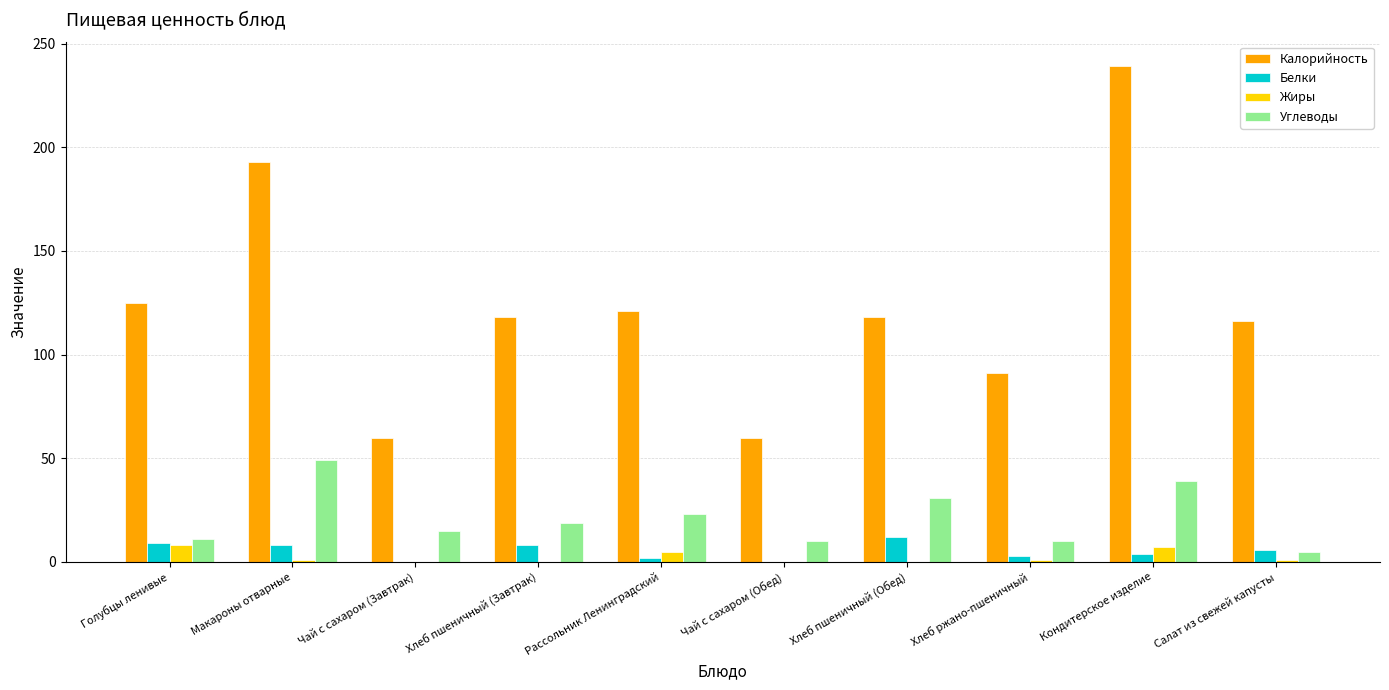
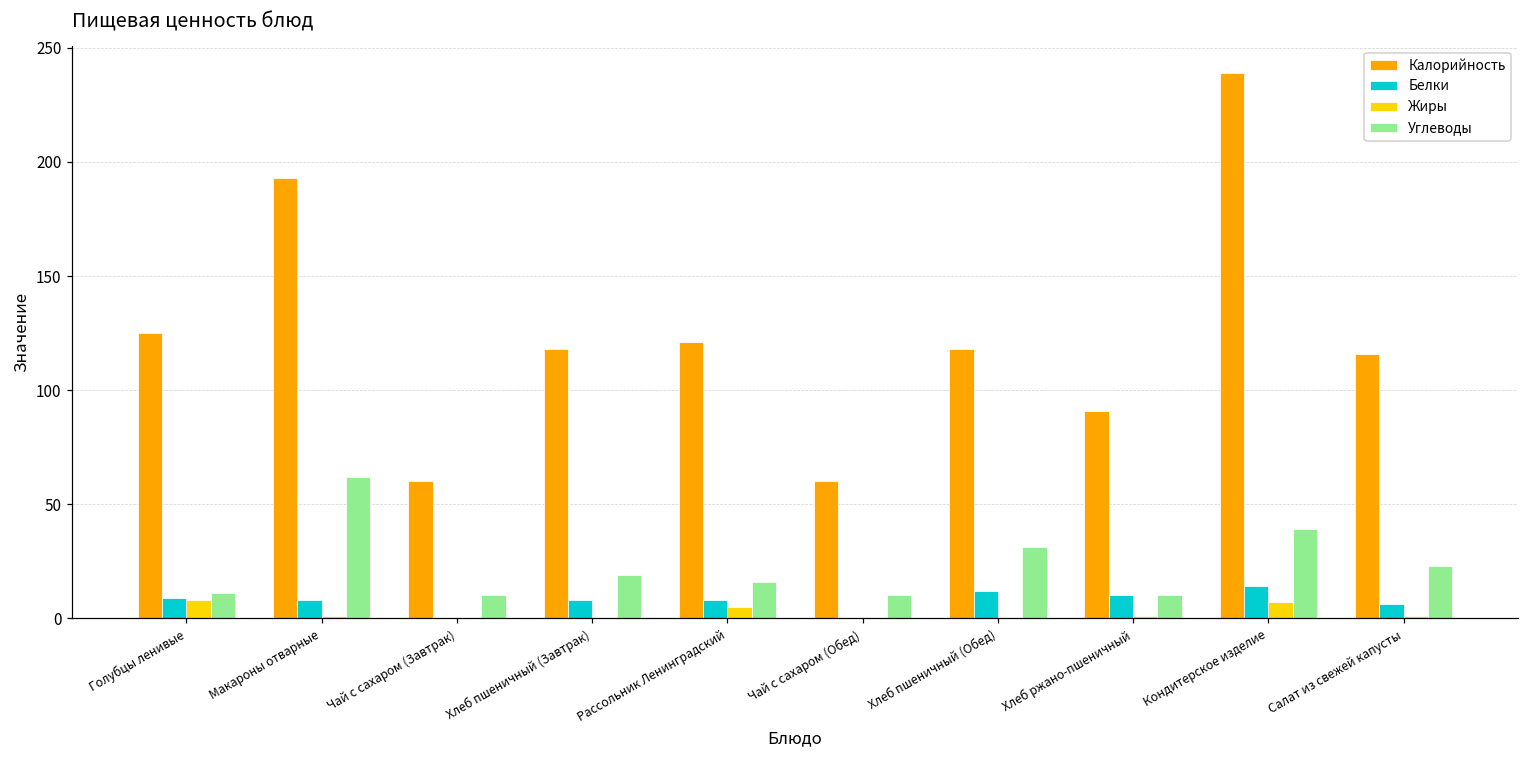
Углеводы, Макароны отварные: 49 -> 62
Углеводы, Чай с сахаром (Завтрак): 15 -> 10
Белки, Рассольник Ленинградский: 2 -> 8
Углеводы, Рассольник Ленинградский: 23 -> 16
Белки, Хлеб ржано-пшеничный: 3 -> 10
Белки, Кондитерское изделие: 4 -> 14
Углеводы, Салат из свежей капусты: 5 -> 23
